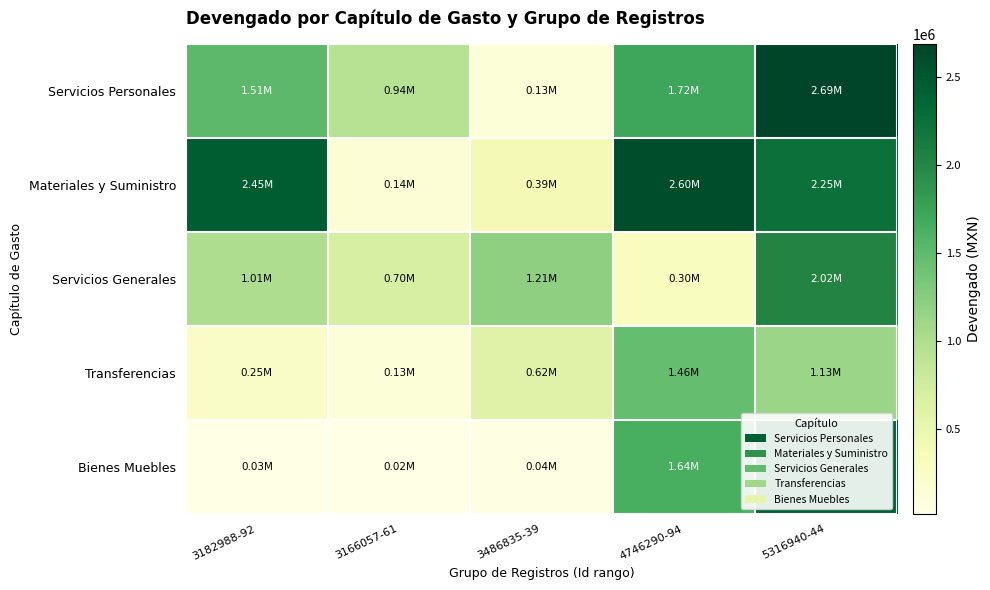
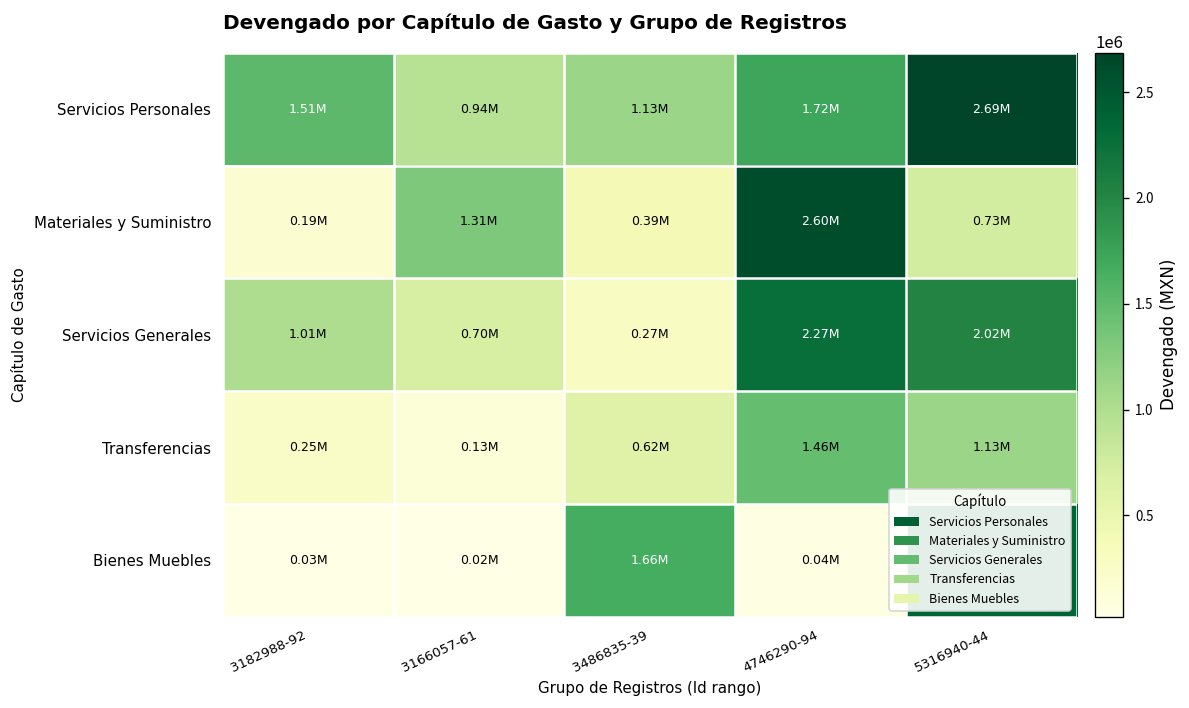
Servicios Personales, 3486835-39: 0.13M -> 1.13M
Materiales y Suministro, 3182988-92: 2.45M -> 0.19M
Materiales y Suministro, 3166057-61: 0.14M -> 1.31M
Materiales y Suministro, 5316940-44: 2.25M -> 0.73M
Servicios Generales, 3486835-39: 1.21M -> 0.27M
Servicios Generales, 4746290-94: 0.30M -> 2.27M
Bienes Muebles, 3486835-39: 0.04M -> 1.66M
Bienes Muebles, 4746290-94: 1.64M -> 0.04M
